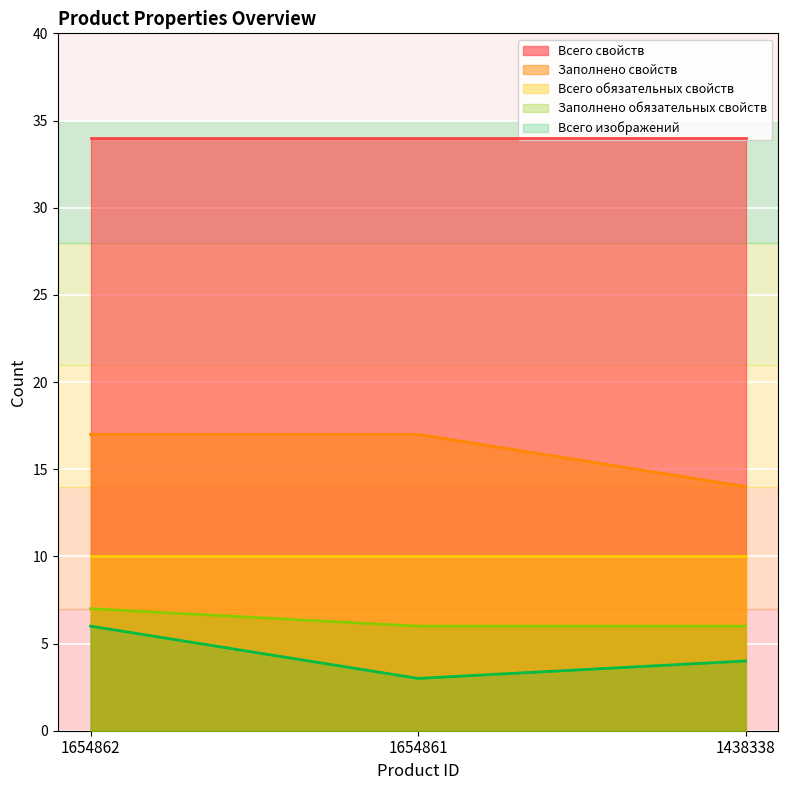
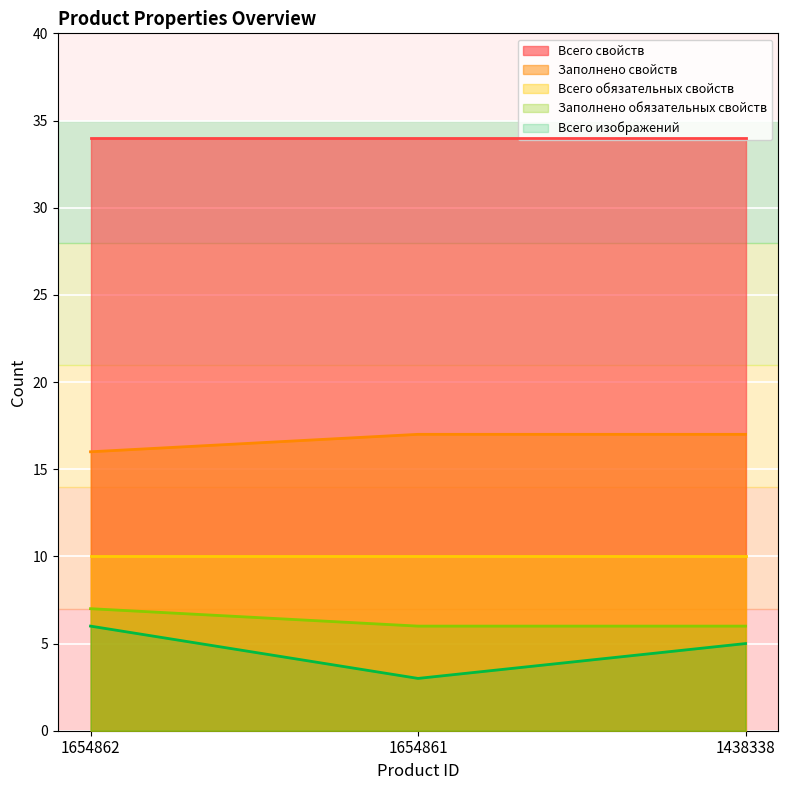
Заполнено свойств, 1654862: 17 -> 16
Заполнено свойств, 1438338: 14 -> 17
Всего изображений, 1438338: 4 -> 5
